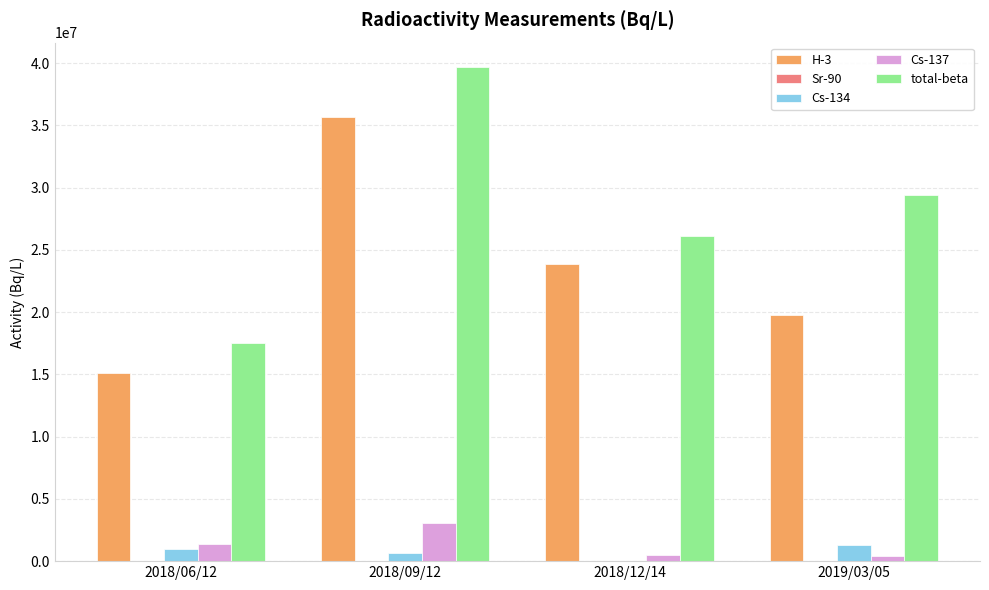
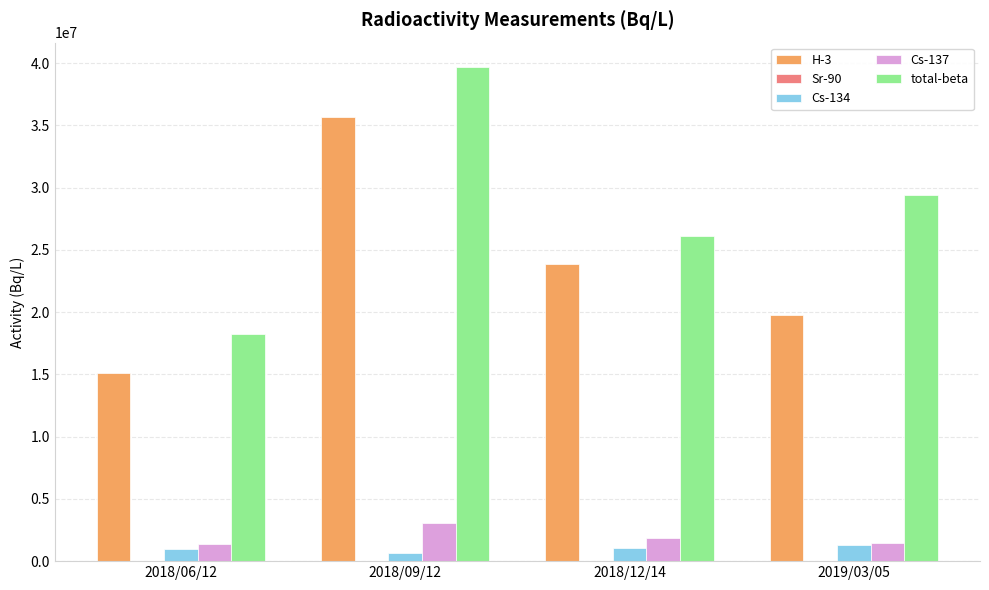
total-beta, 2018/06/12: 17500000 -> 18300000
Cs-134, 2018/12/14: 0 -> 1000000
Cs-137, 2018/12/14: 500000 -> 1900000
Cs-137, 2019/03/05: 400000 -> 1400000
